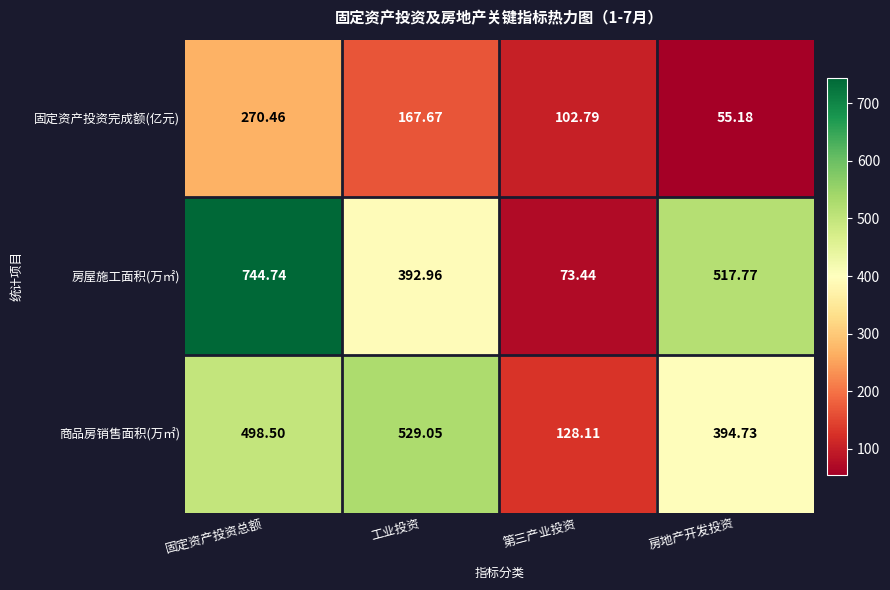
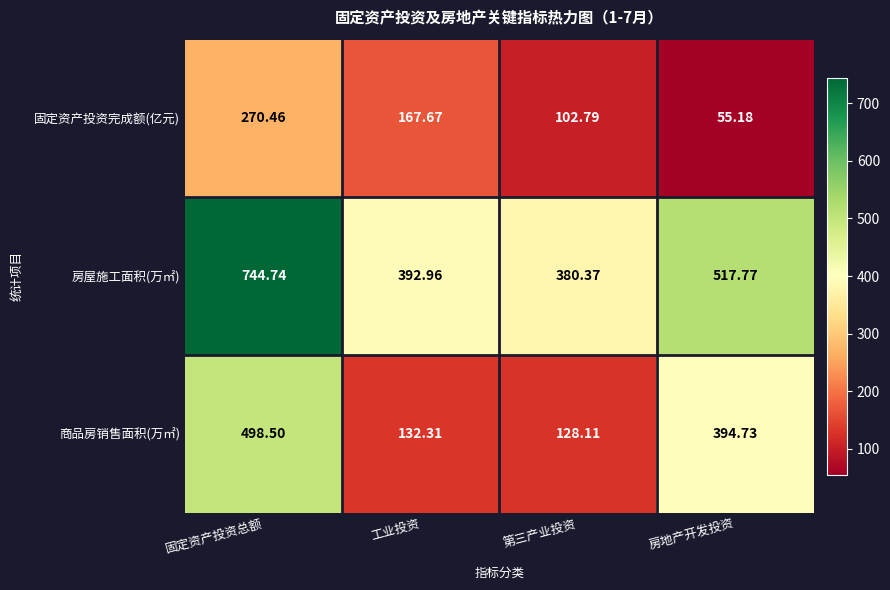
房屋施工面积(万㎡), 第三产业投资: 73.44 -> 380.37
商品房销售面积(万㎡), 工业投资: 529.05 -> 132.31
